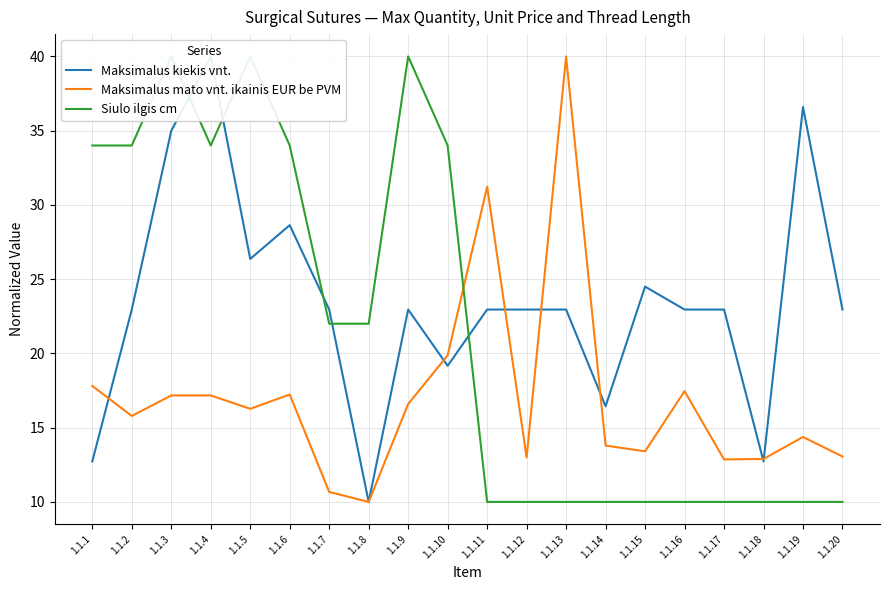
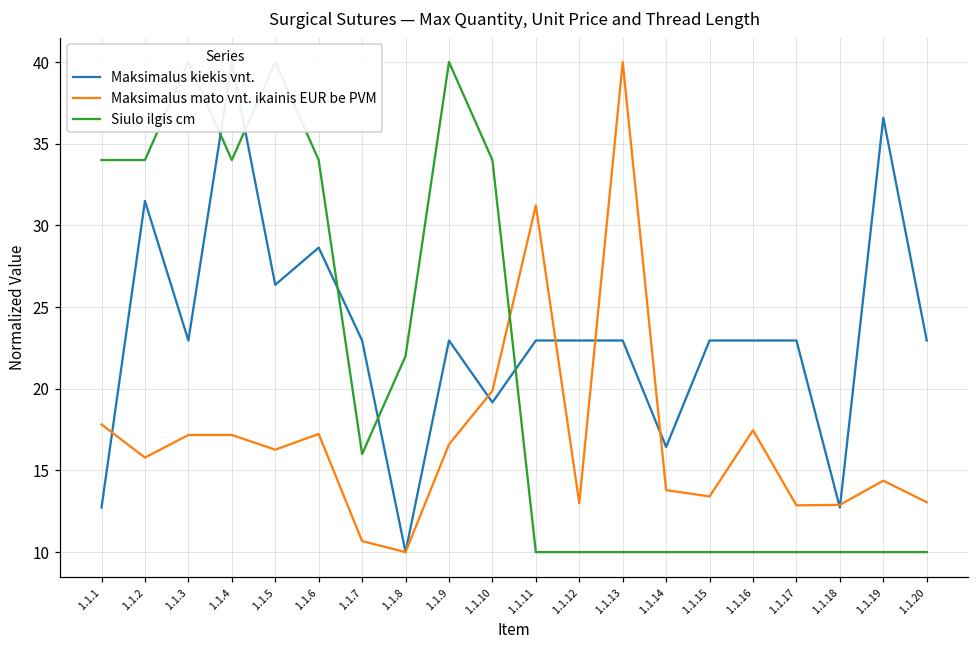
Maksimalus kiekis vnt., 1.1.2: 23.0 -> 31.5
Maksimalus kiekis vnt., 1.1.3: 35.0 -> 23.0
Siulo ilgis cm, 1.1.7: 22.0 -> 16.0
Maksimalus kiekis vnt., 1.1.15: 24.5 -> 23.0
